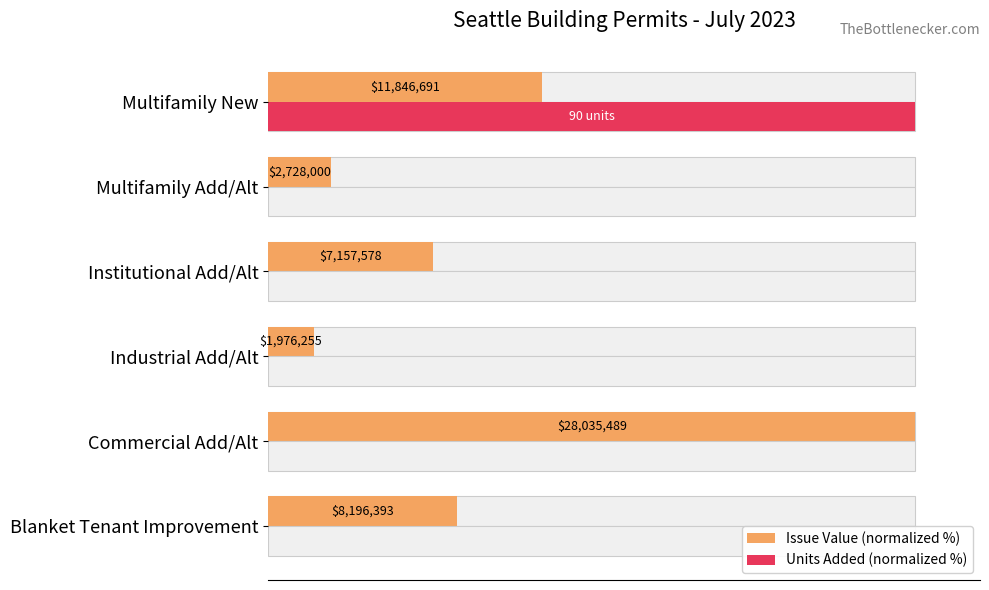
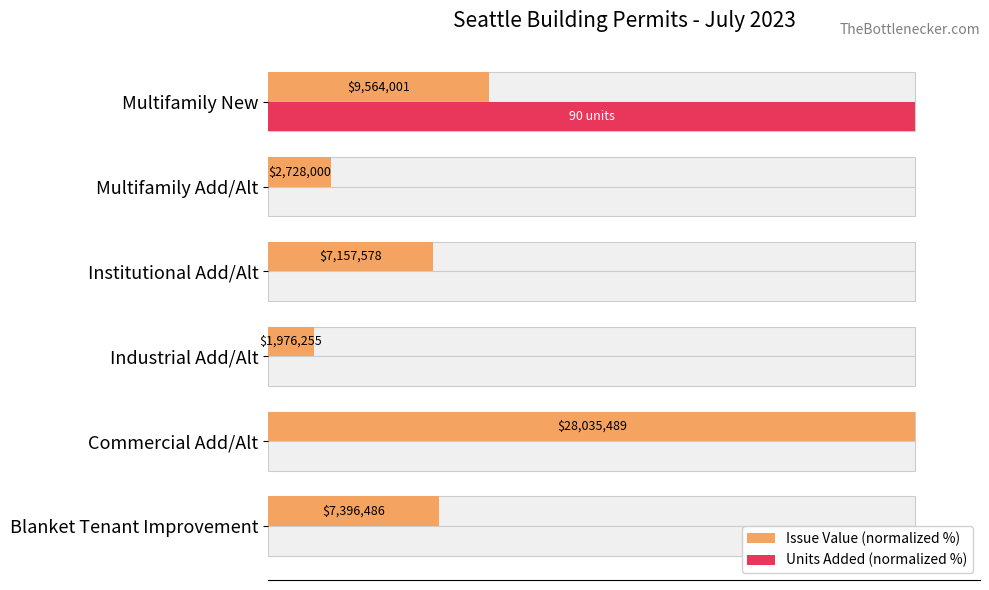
Issue Value (normalized %), Multifamily New: $11,846,691 -> $9,564,001
Issue Value (normalized %), Blanket Tenant Improvement: $8,196,393 -> $7,396,486
